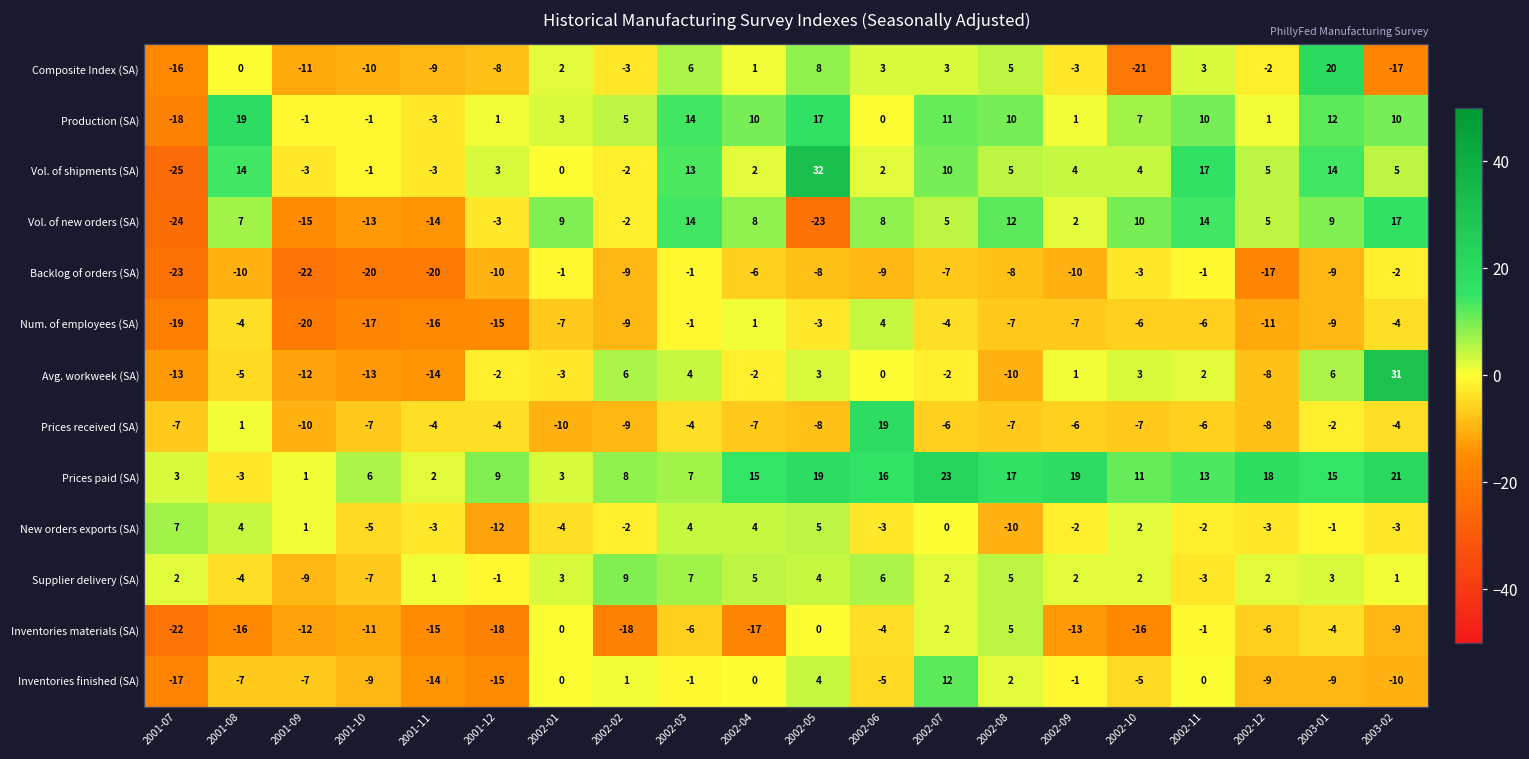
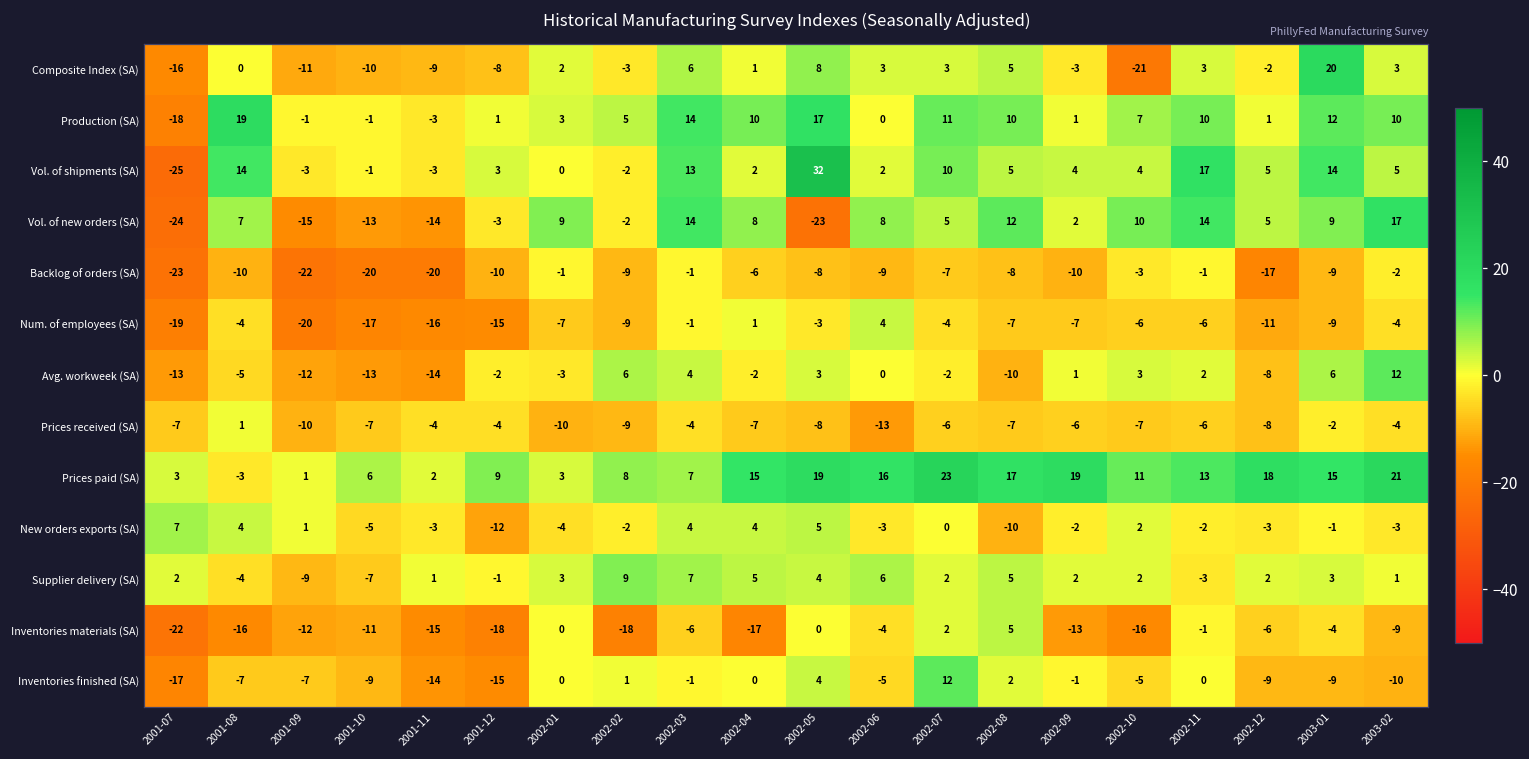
Composite Index (SA), 2003-02: -17 -> 3
Avg. workweek (SA), 2003-02: 31 -> 12
Prices received (SA), 2002-06: 19 -> -13
